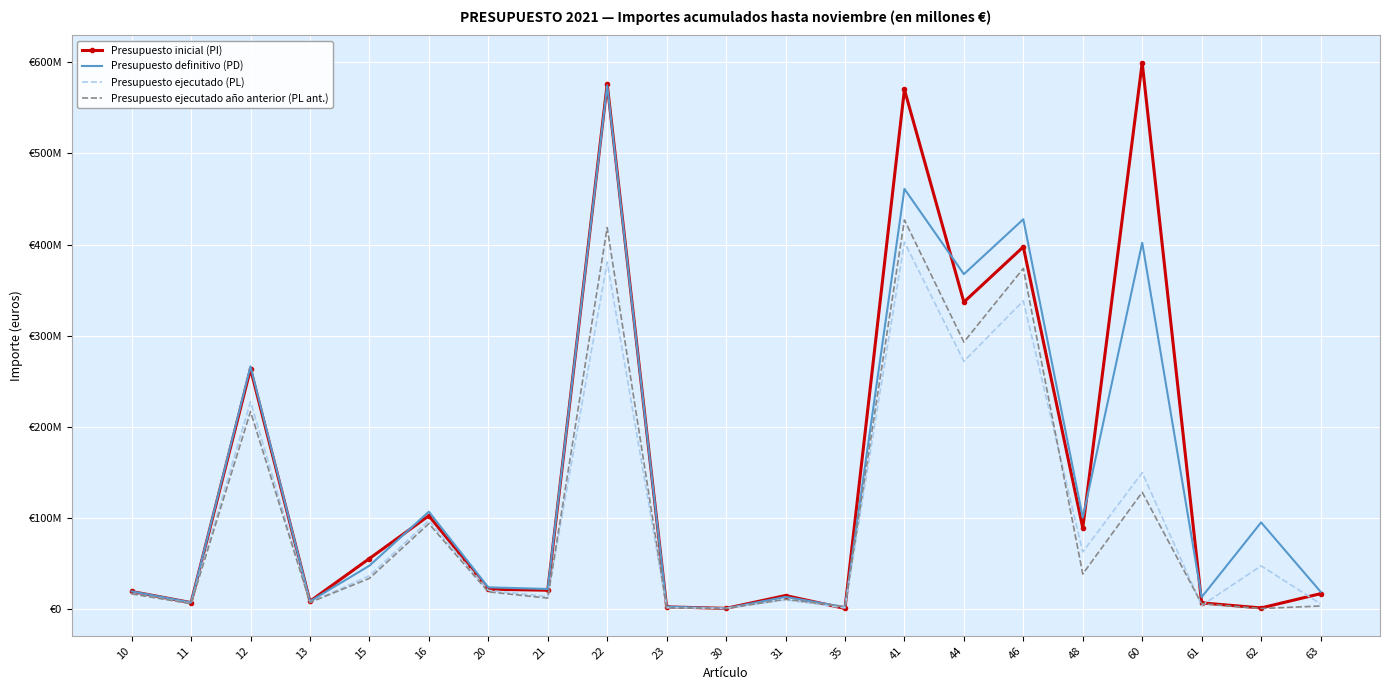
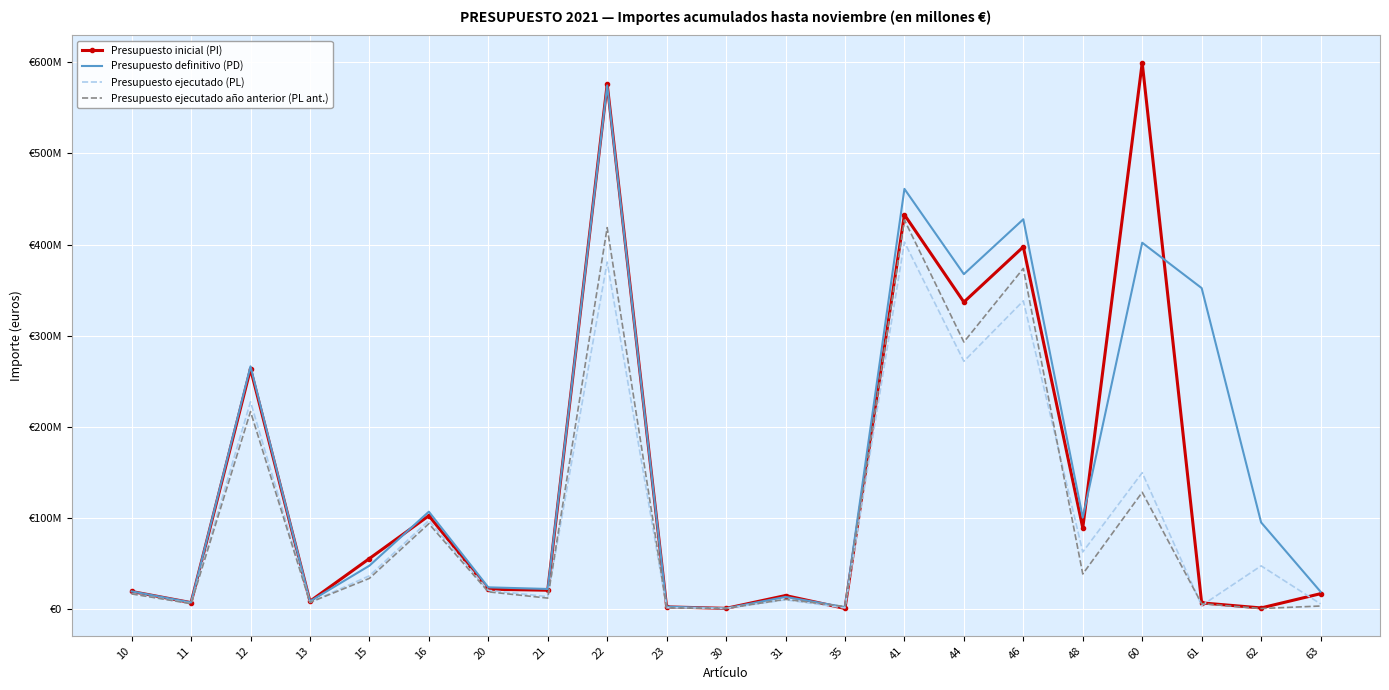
Presupuesto inicial (PI), 41: €570000000 -> €430000000
Presupuesto definitivo (PD), 61: €10000000 -> €350000000
